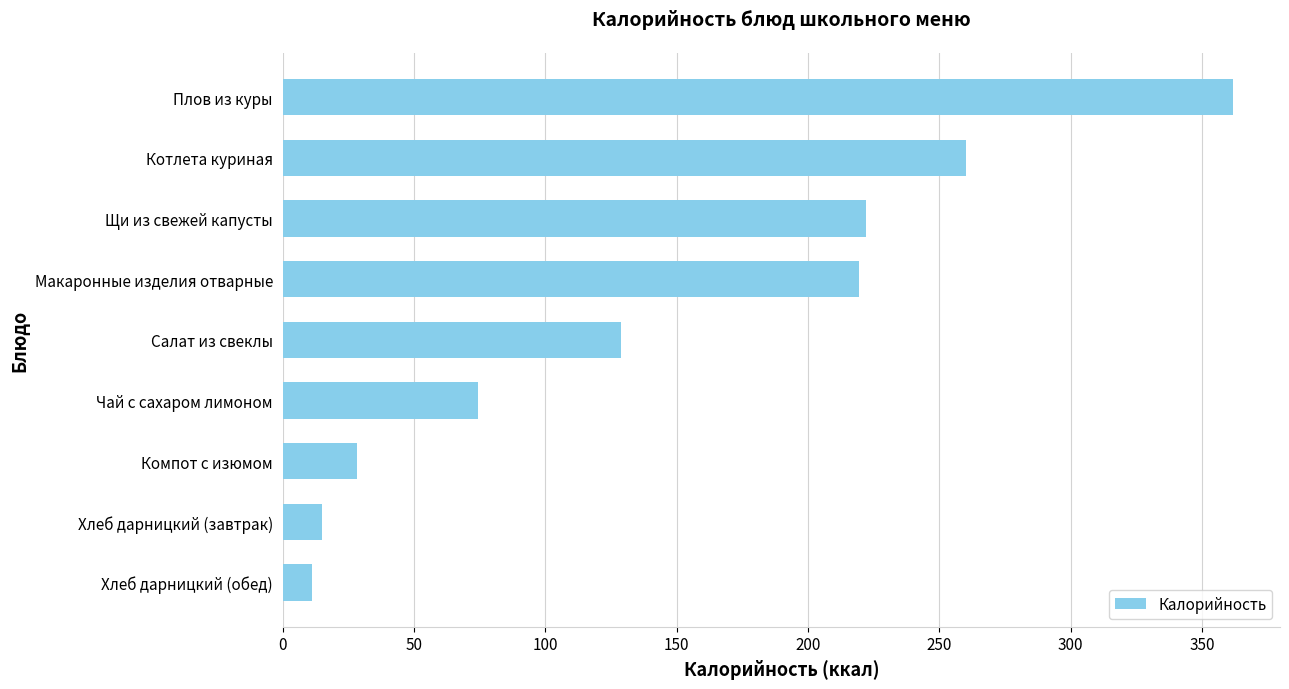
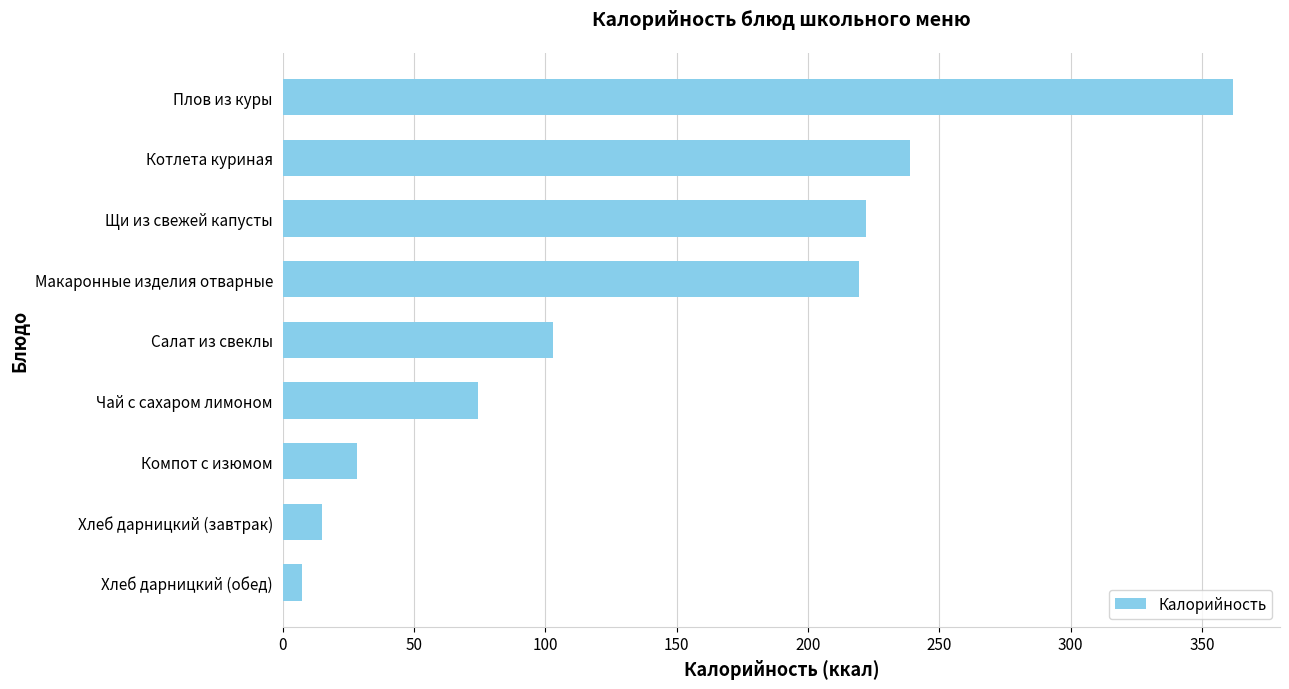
Котлета куриная: 260 -> 239
Салат из свеклы: 129 -> 103
Хлеб дарницкий (обед): 11 -> 7
